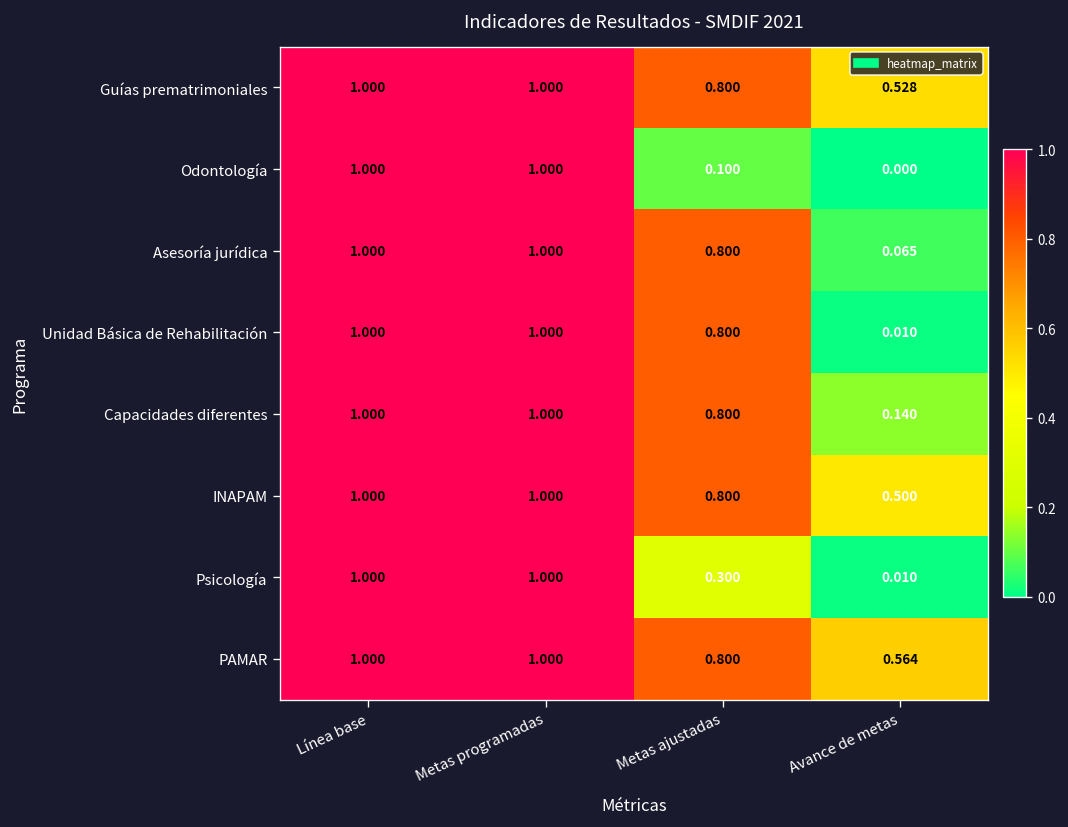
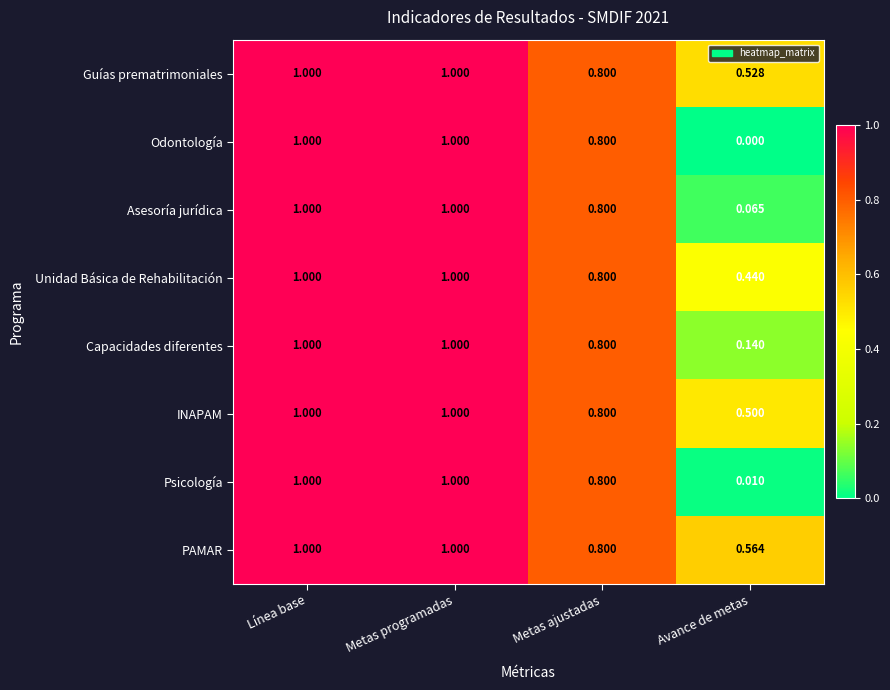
Odontología, Metas ajustadas: 0.100 -> 0.800
Unidad Básica de Rehabilitación, Avance de metas: 0.010 -> 0.440
Psicología, Metas ajustadas: 0.300 -> 0.800
